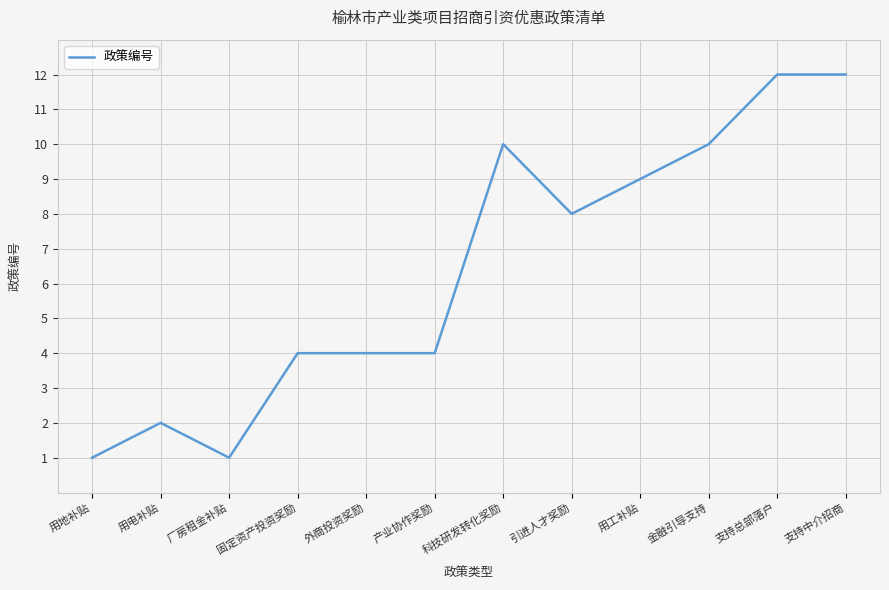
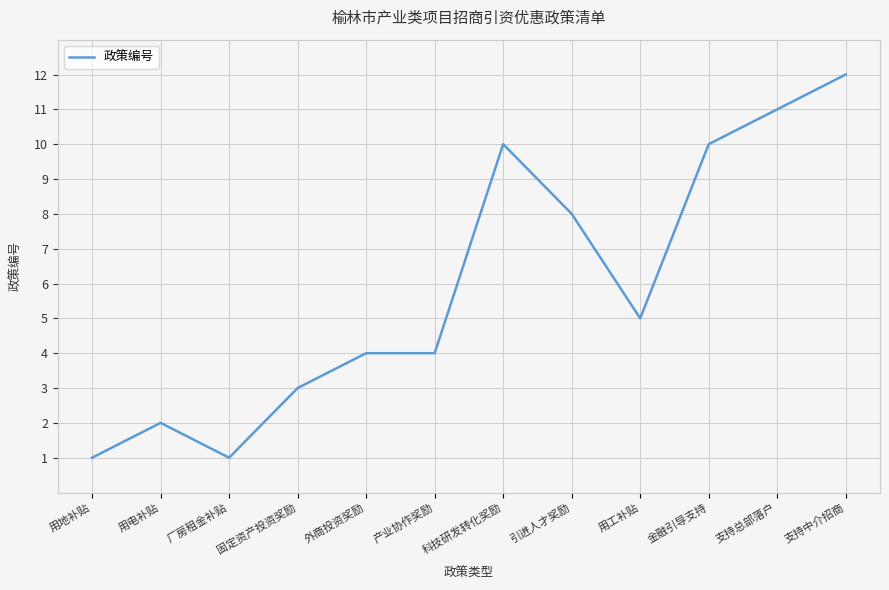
固定资产投资奖励: 4 -> 3
用工补贴: 9 -> 5
支持总部落户: 12 -> 11
